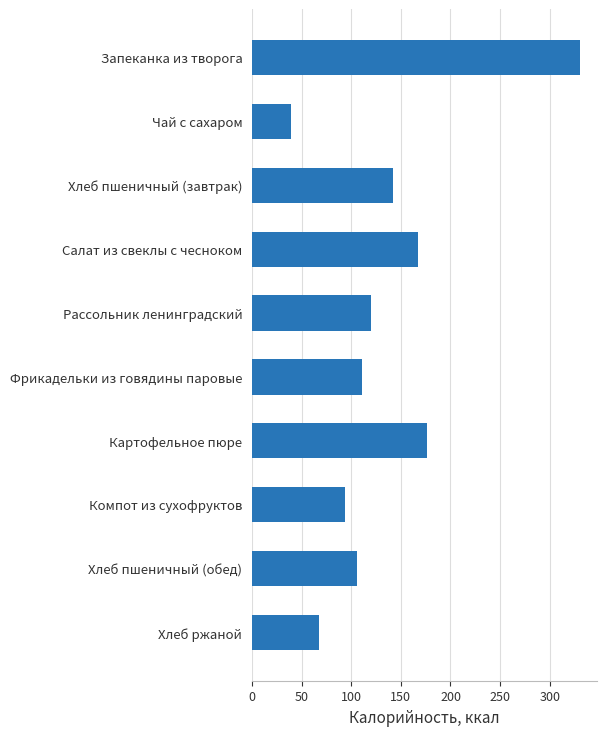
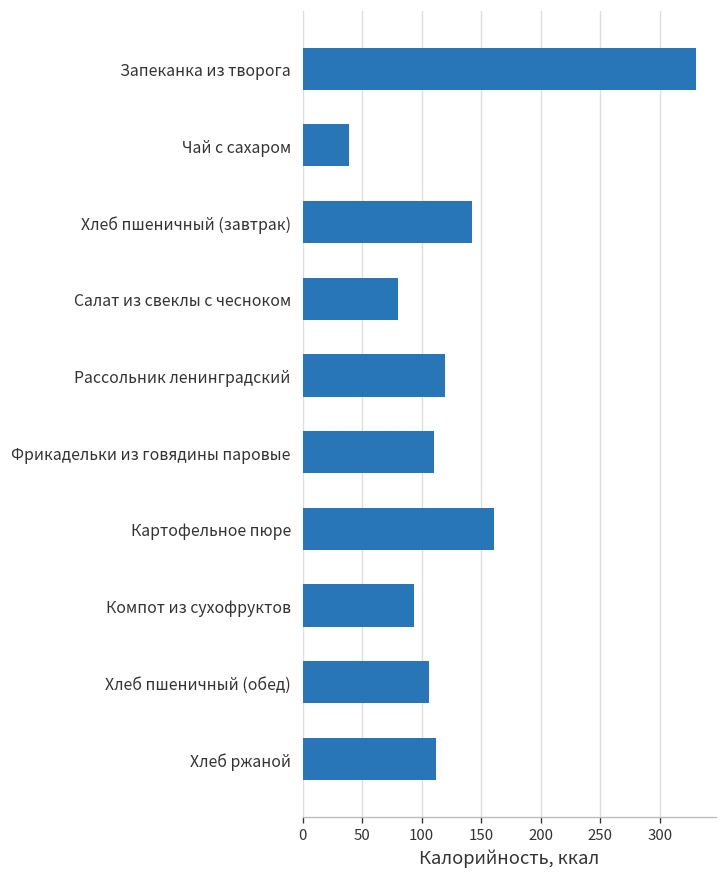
Салат из свеклы с чесноком: 170 -> 80
Картофельное пюре: 180 -> 160
Хлеб ржаной: 70 -> 110
